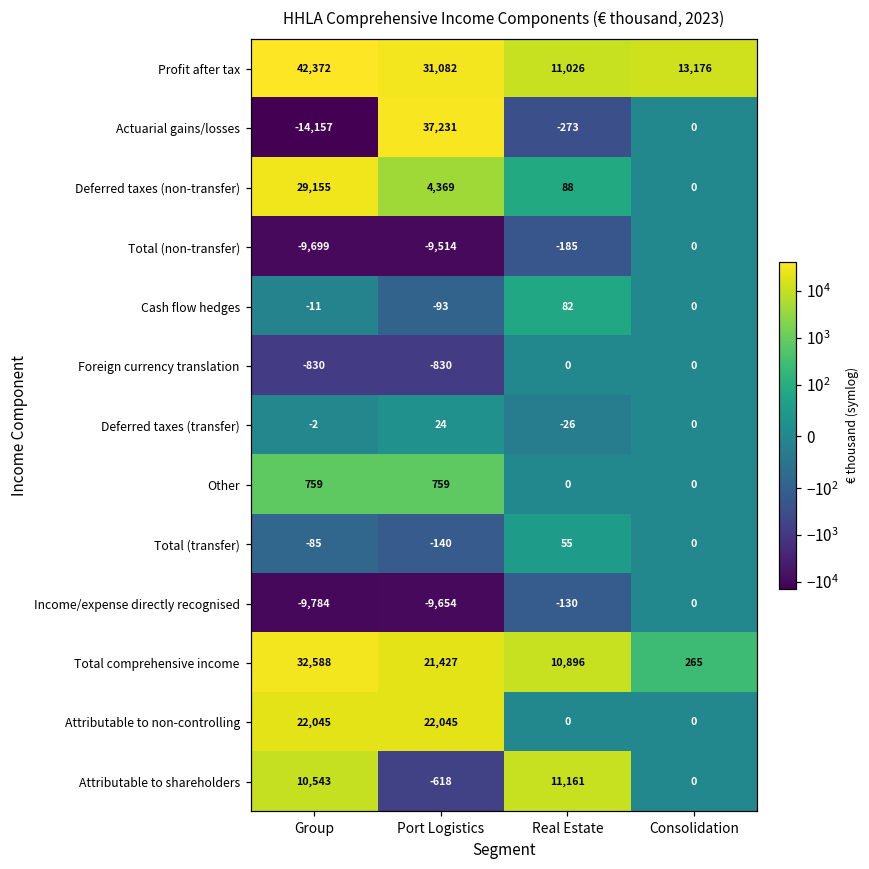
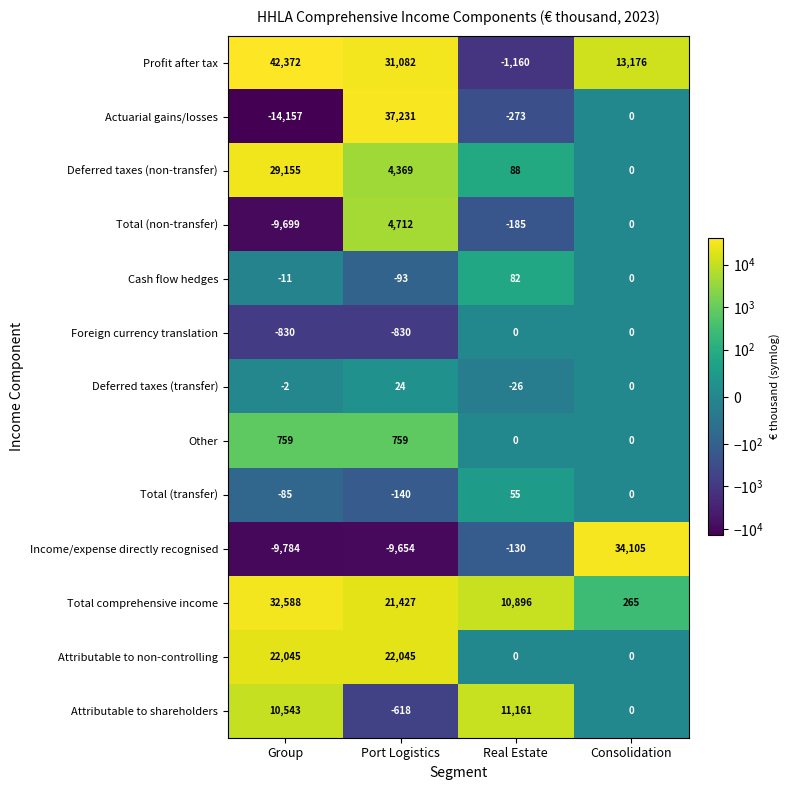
Profit after tax, Real Estate: 11,026 -> -1,160
Total (non-transfer), Port Logistics: -9,514 -> 4,712
Income/expense directly recognised, Consolidation: 0 -> 34,105
